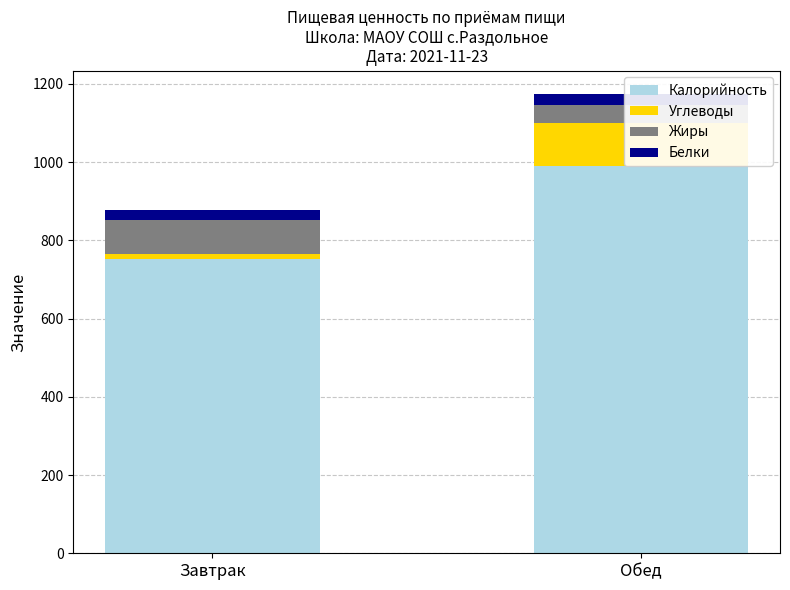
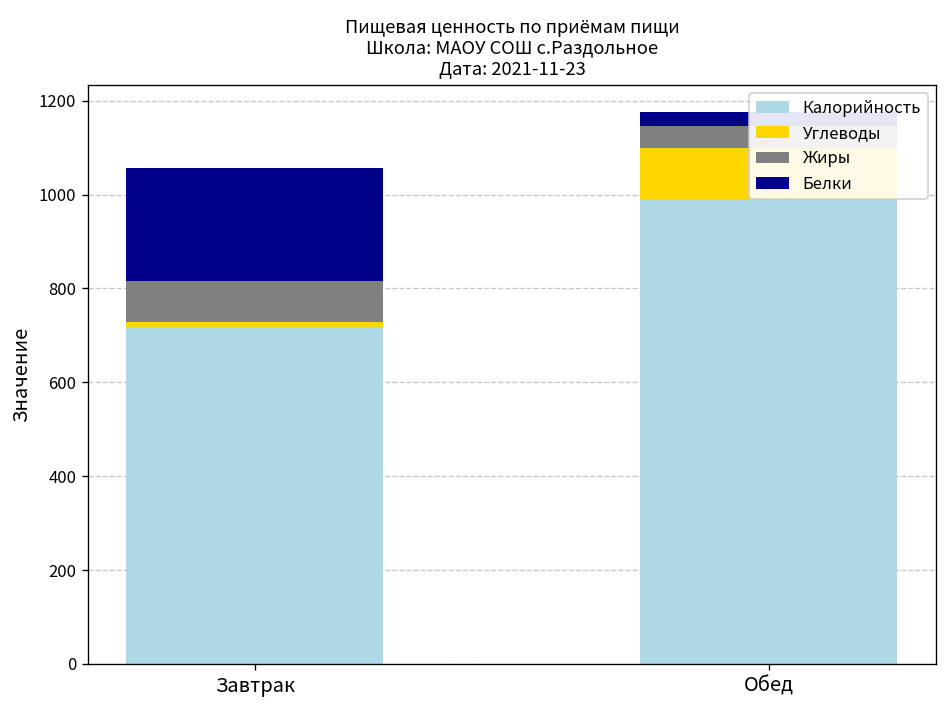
Калорийность, Завтрак: 750 -> 720
Белки, Завтрак: 20 -> 240
